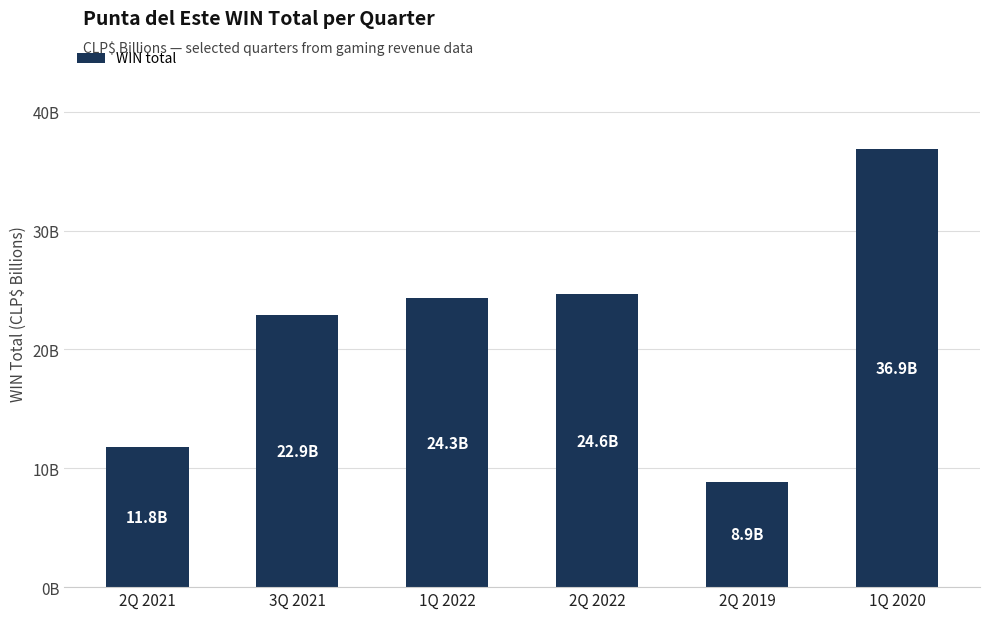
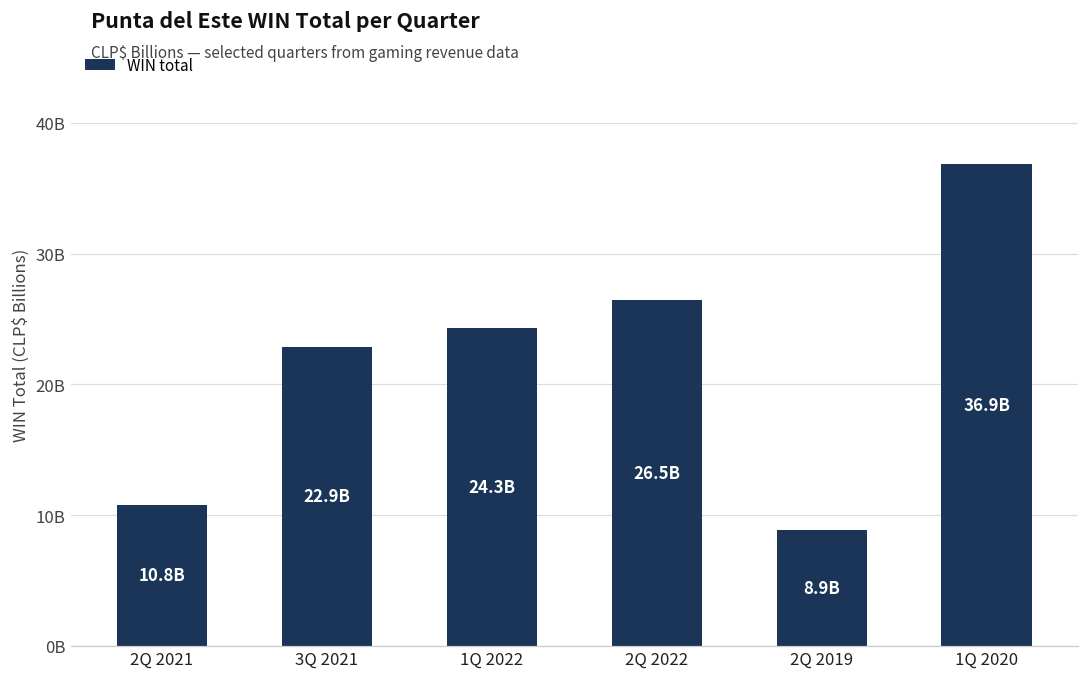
2Q 2021: 11.8B -> 10.8B
2Q 2022: 24.6B -> 26.5B
